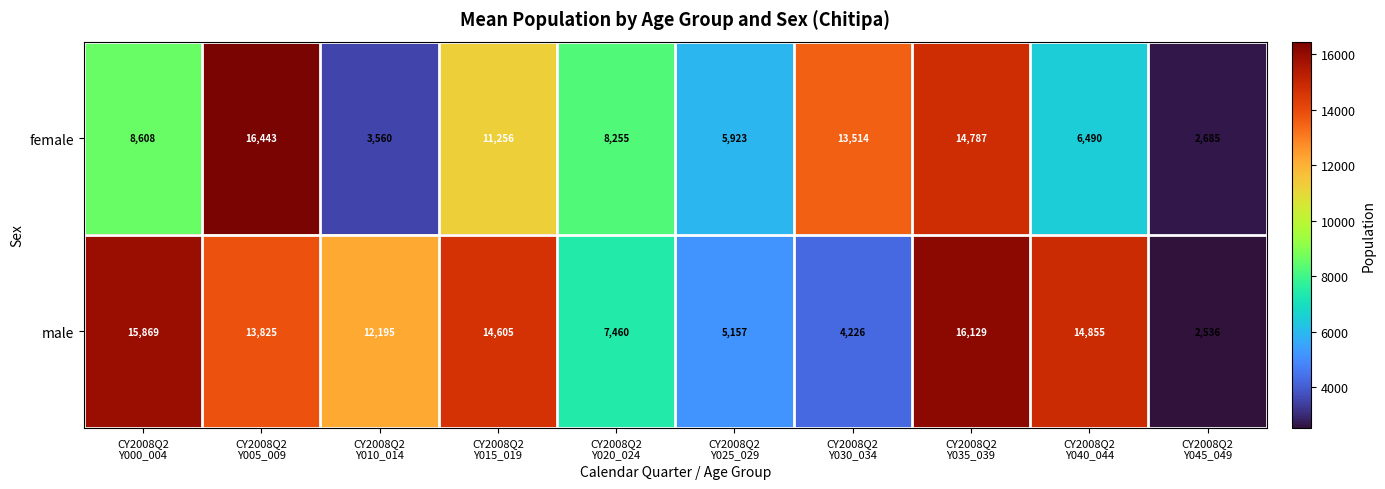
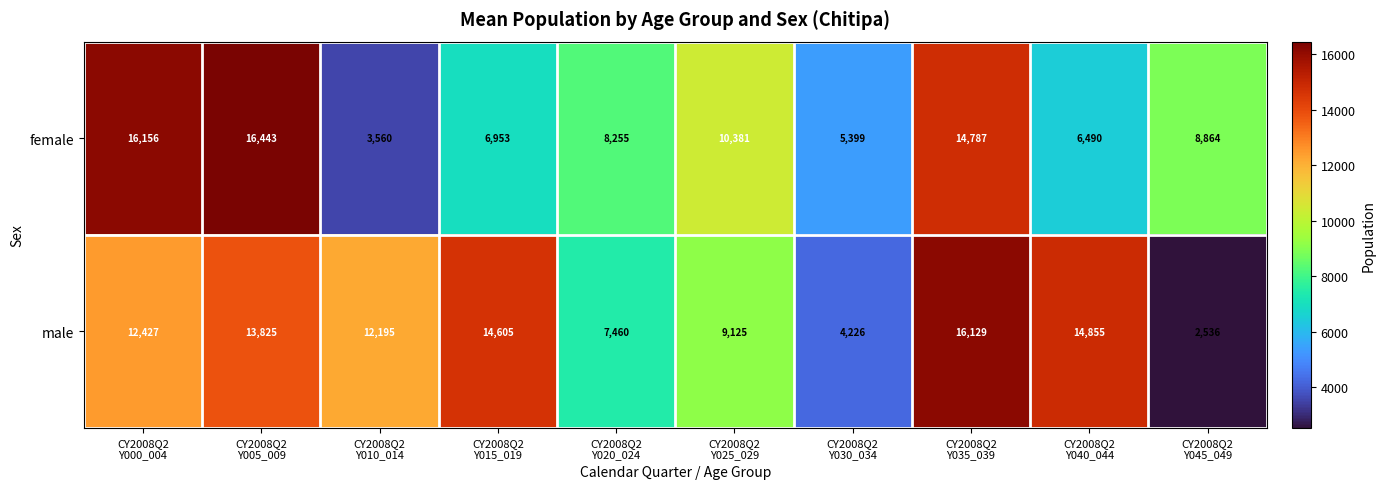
female, CY2008Q2 Y000_004: 8,608 -> 16,156
female, CY2008Q2 Y015_019: 11,256 -> 6,953
female, CY2008Q2 Y025_029: 5,923 -> 10,381
female, CY2008Q2 Y030_034: 13,514 -> 5,399
female, CY2008Q2 Y045_049: 2,685 -> 8,864
male, CY2008Q2 Y000_004: 15,869 -> 12,427
male, CY2008Q2 Y025_029: 5,157 -> 9,125
